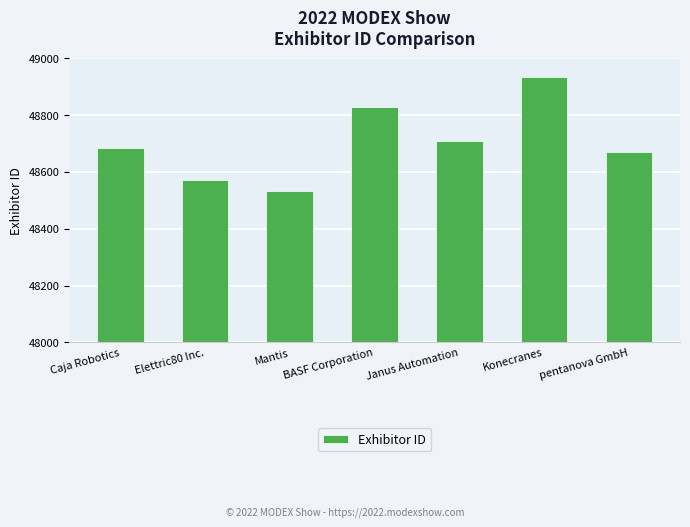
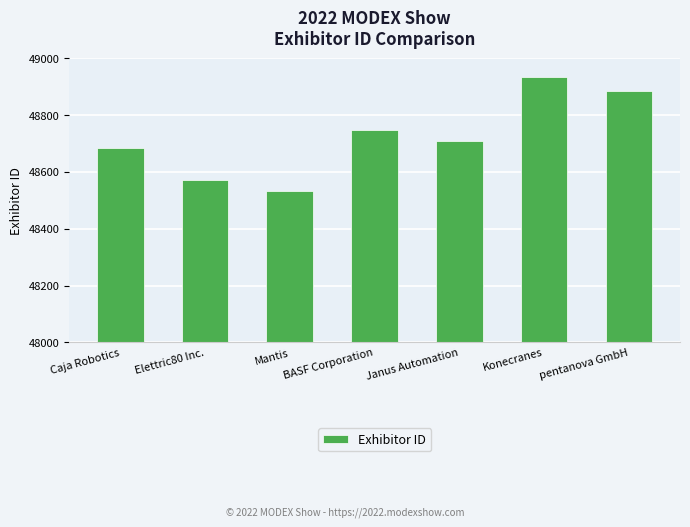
BASF Corporation: 48830 -> 48750
pentanova GmbH: 48670 -> 48880
